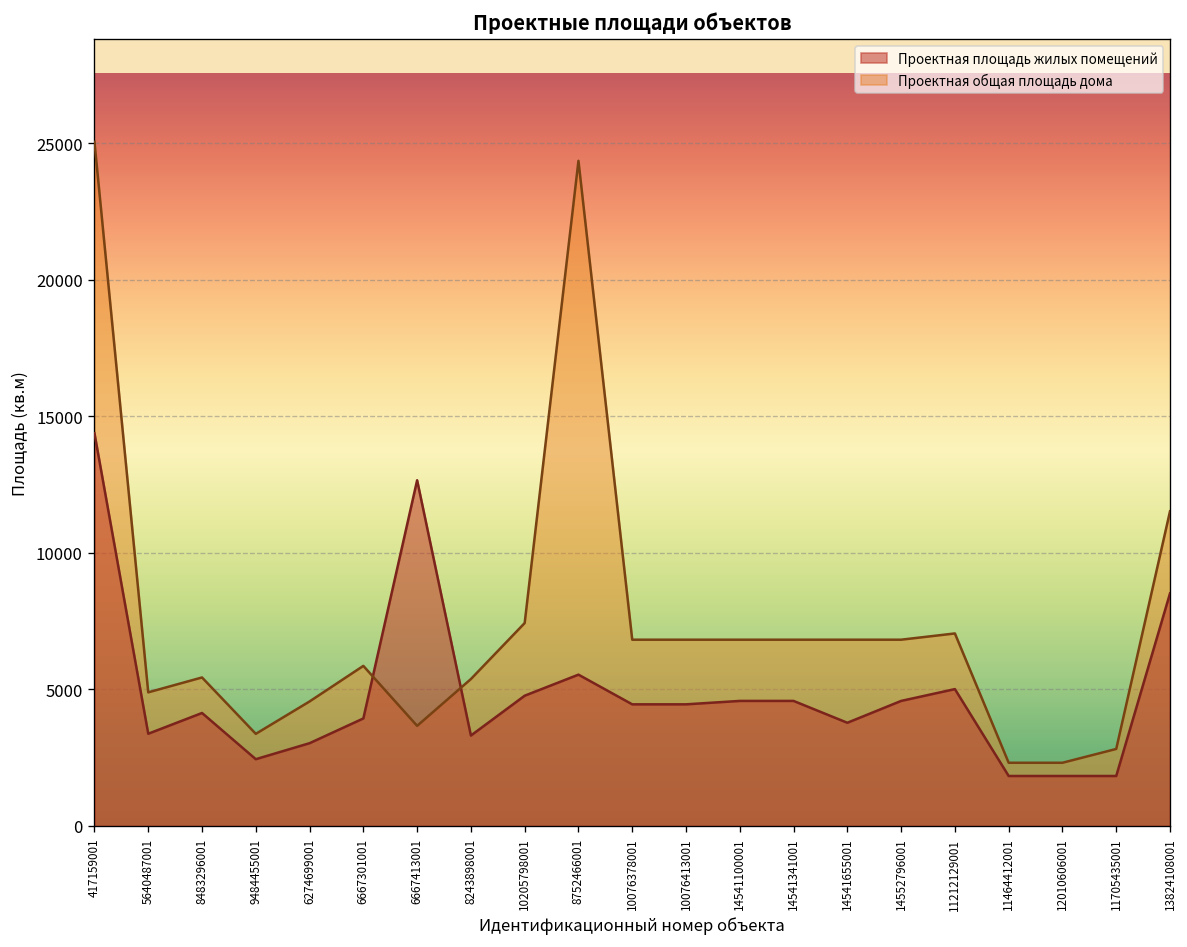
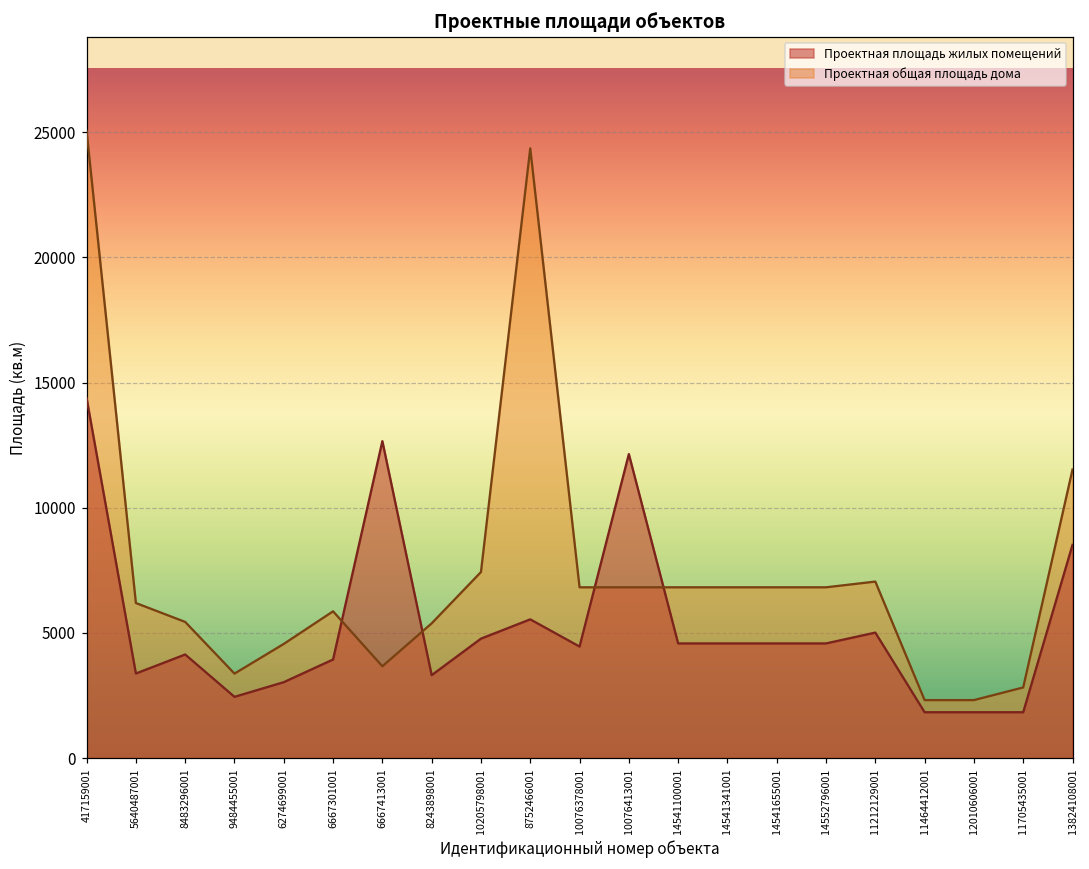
Проектная общая площадь дома, 5640487001: 4900 -> 6200
Проектная площадь жилых помещений, 10076413001: 4500 -> 12100
Проектная площадь жилых помещений, 14541655001: 3800 -> 4600
